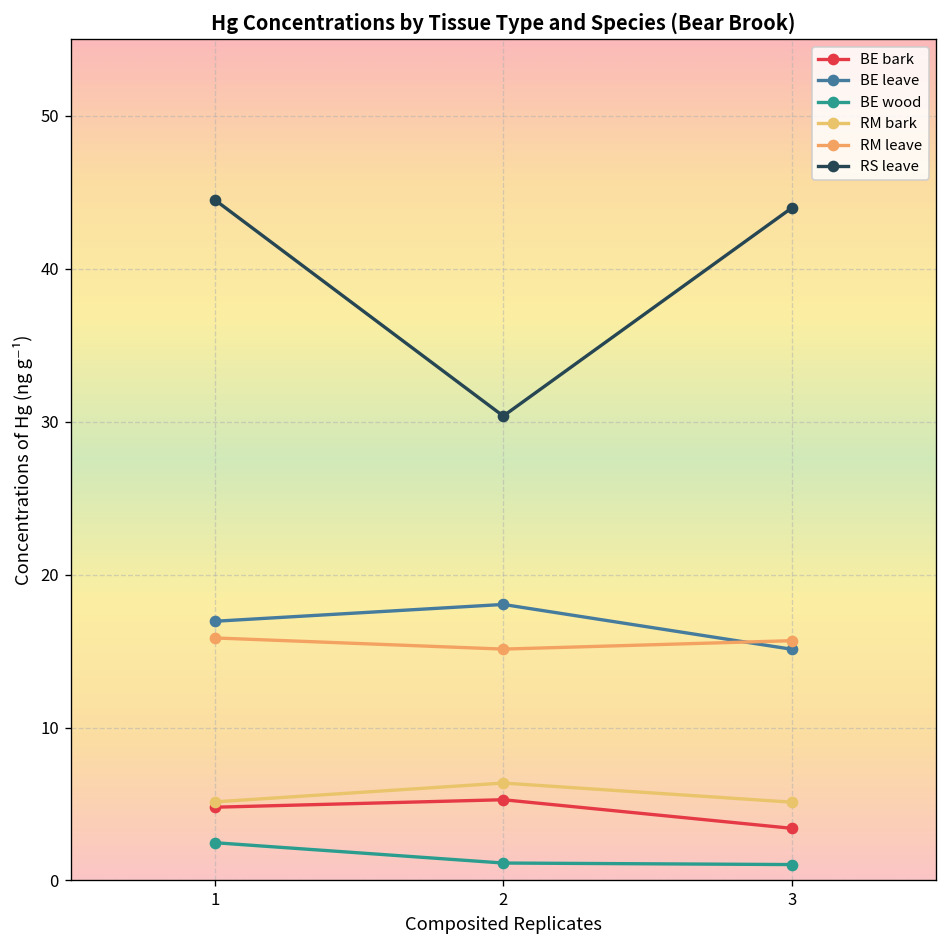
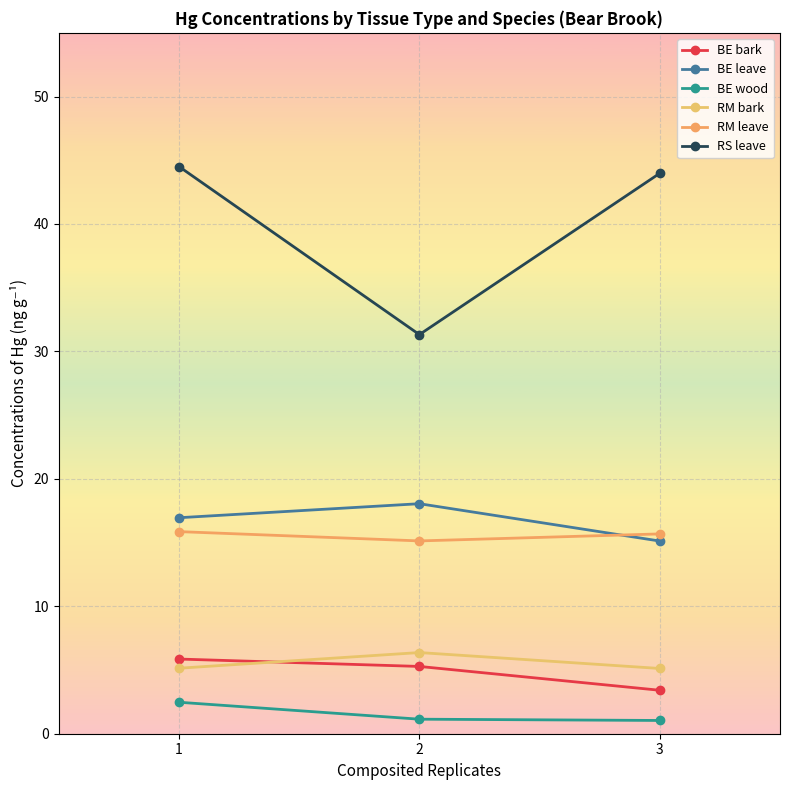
BE bark, 1: 4.8 -> 5.9
RS leave, 2: 30.4 -> 31.3
